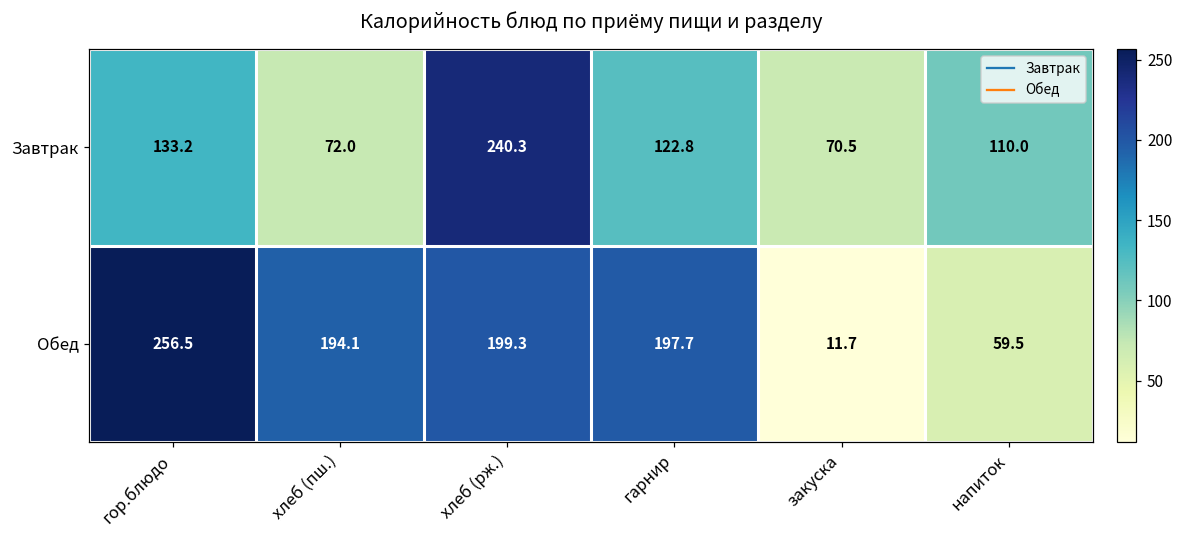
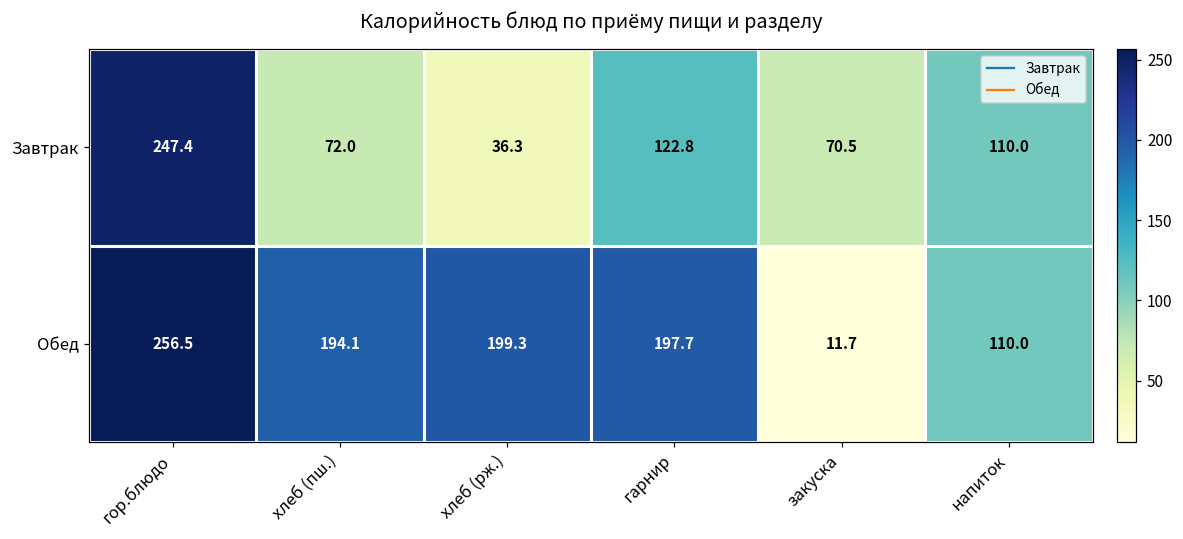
Завтрак, гор.блюдо: 133.2 -> 247.4
Завтрак, хлеб (рж.): 240.3 -> 36.3
Обед, напиток: 59.5 -> 110.0
